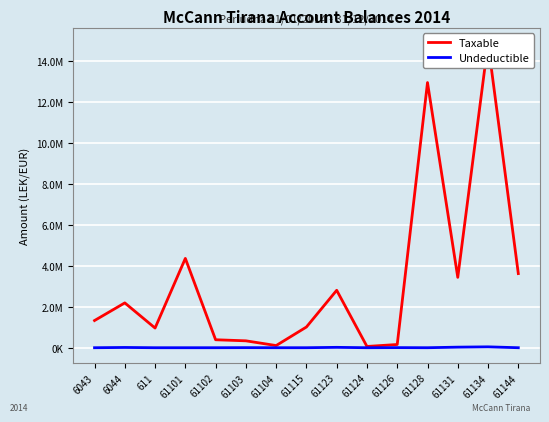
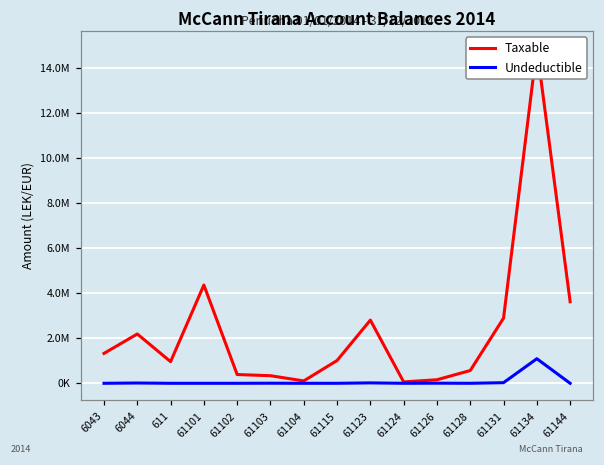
Taxable, 61128: 13000000 -> 600000
Taxable, 61131: 3400000 -> 2900000
Undeductible, 61134: 0 -> 1100000
